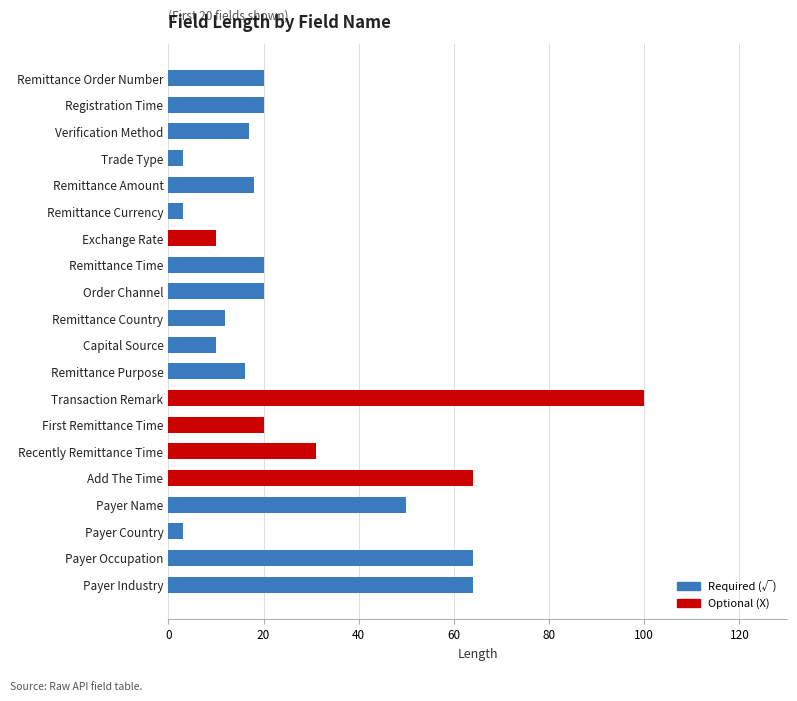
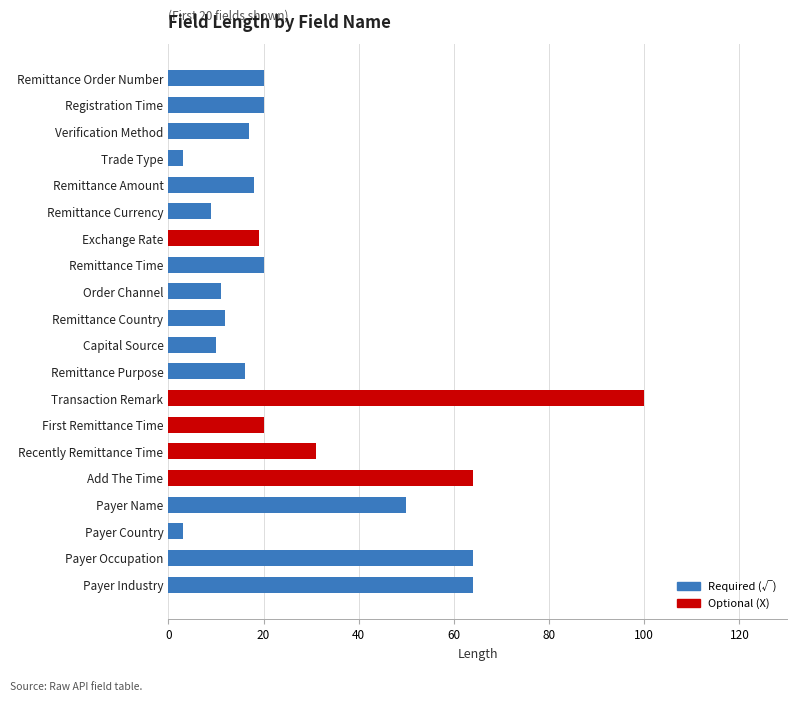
Remittance Currency: 3 -> 9
Exchange Rate: 10 -> 19
Order Channel: 20 -> 11
